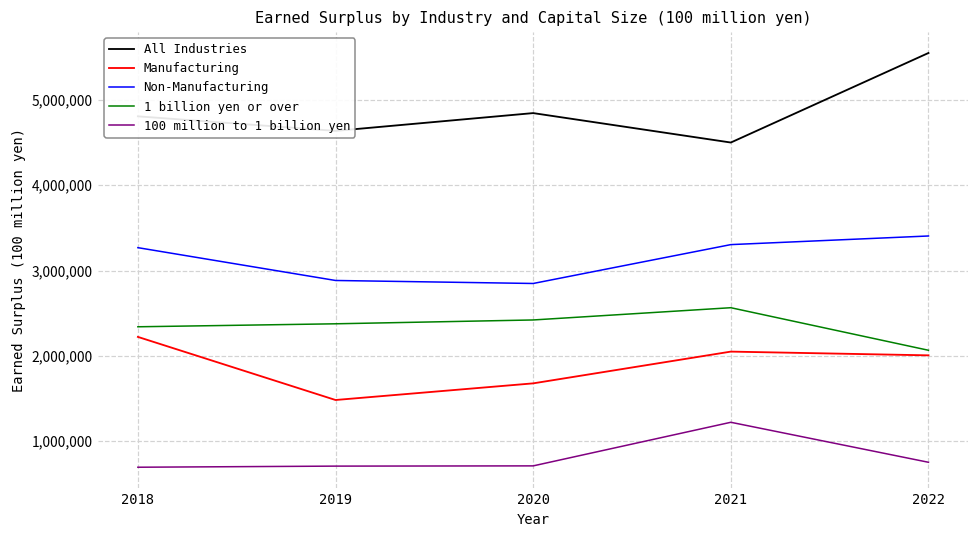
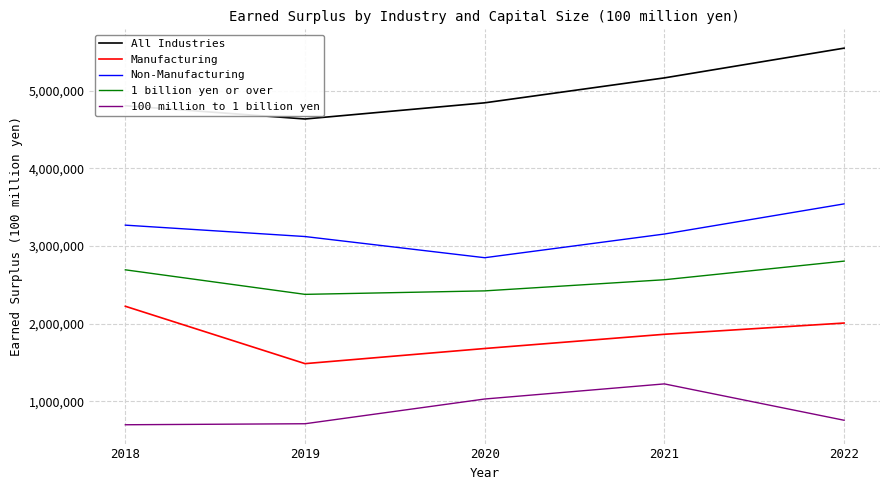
1 billion yen or over, 2018: 2,300,000 -> 2,700,000
Non-Manufacturing, 2019: 2,900,000 -> 3,100,000
100 million to 1 billion yen, 2020: 700,000 -> 1,000,000
All Industries, 2021: 4,500,000 -> 5,200,000
Manufacturing, 2021: 2,100,000 -> 1,900,000
Non-Manufacturing, 2021: 3,300,000 -> 3,200,000
Non-Manufacturing, 2022: 3,400,000 -> 3,500,000
1 billion yen or over, 2022: 2,100,000 -> 2,800,000
